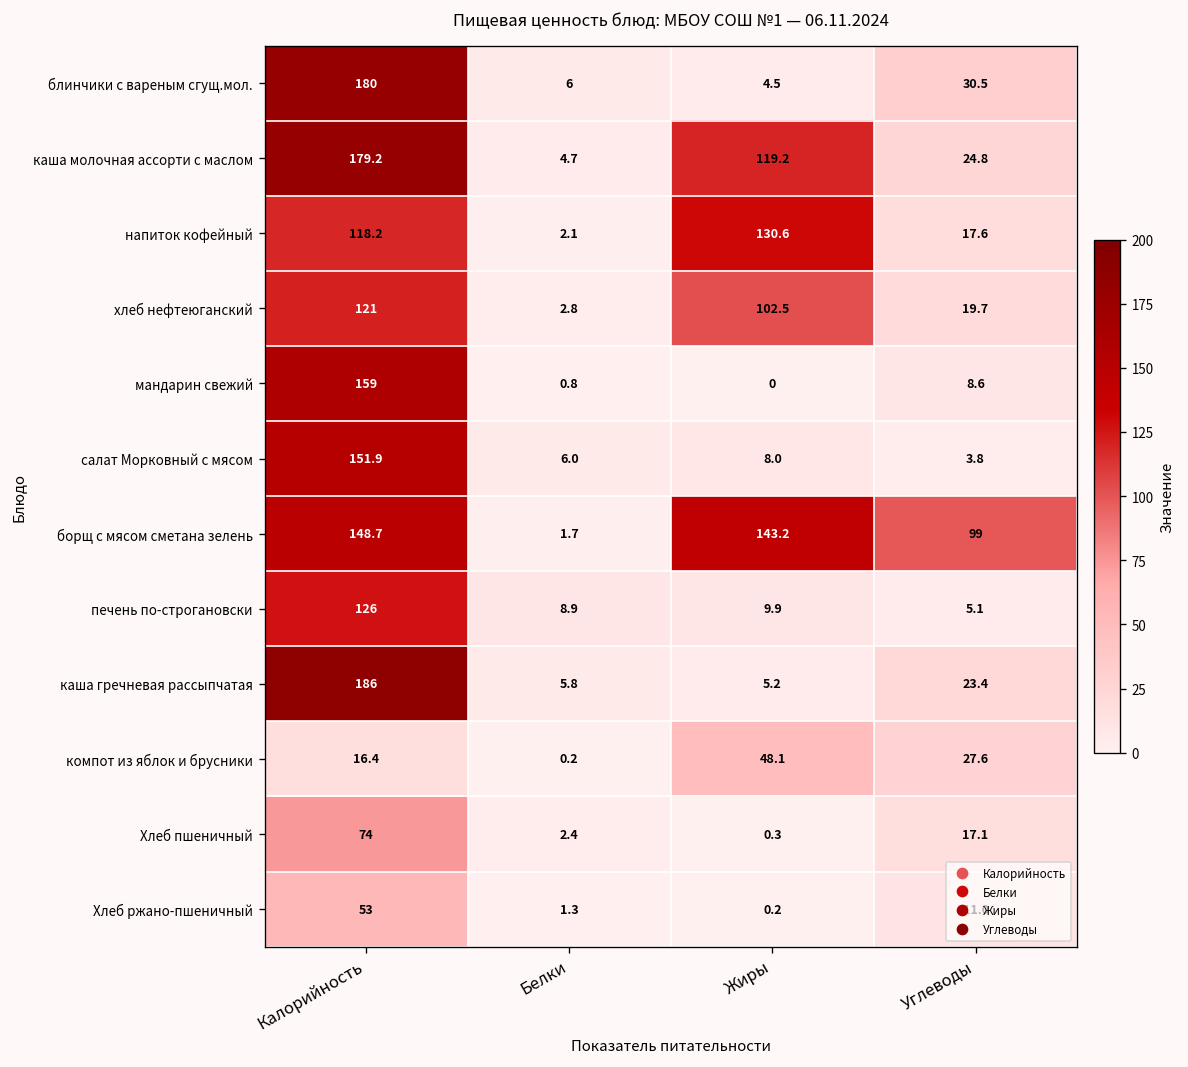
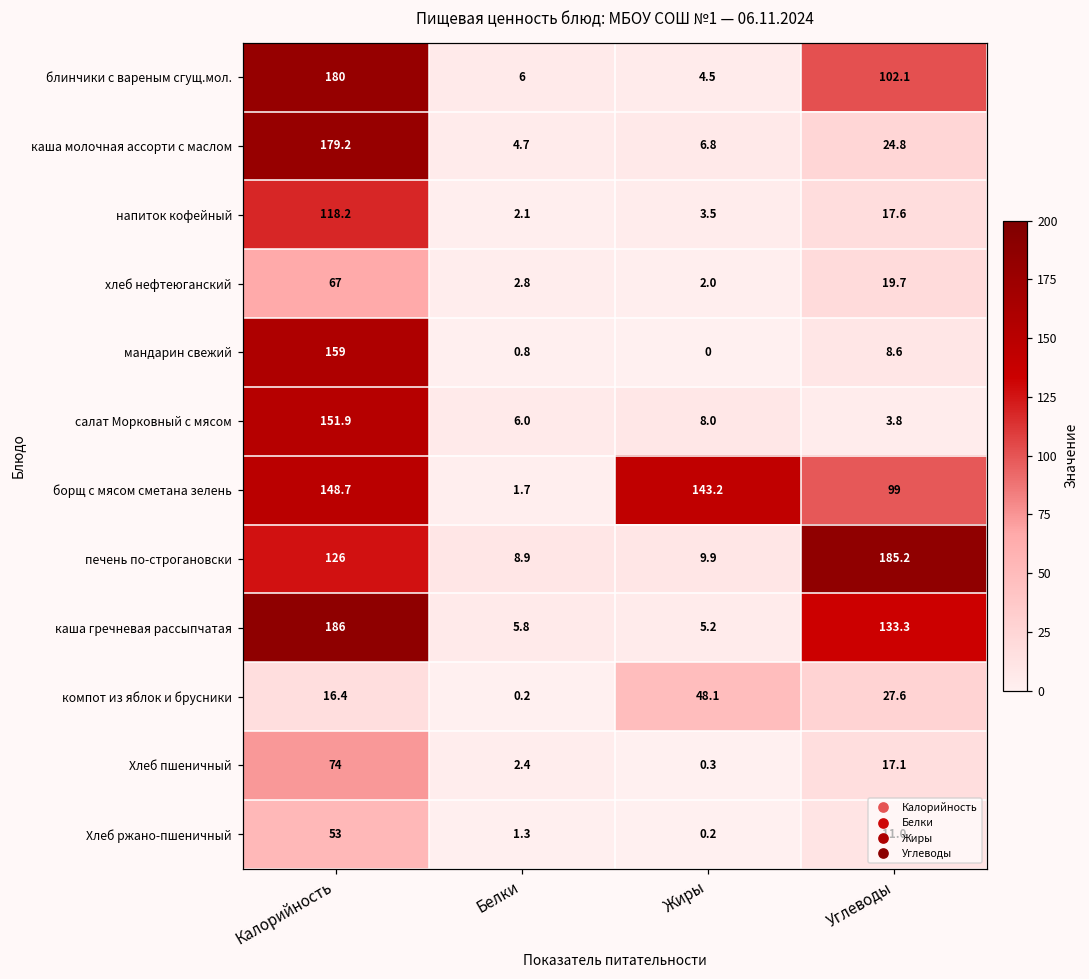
блинчики с вареным сгущ.мол., Углеводы: 30.5 -> 102.1
каша молочная ассорти с маслом, Жиры: 119.2 -> 6.8
напиток кофейный, Жиры: 130.6 -> 3.5
хлеб нефтеюганский, Калорийность: 121 -> 67
хлеб нефтеюганский, Жиры: 102.5 -> 2.0
печень по-строгановски, Углеводы: 5.1 -> 185.2
каша гречневая рассыпчатая, Углеводы: 23.4 -> 133.3
